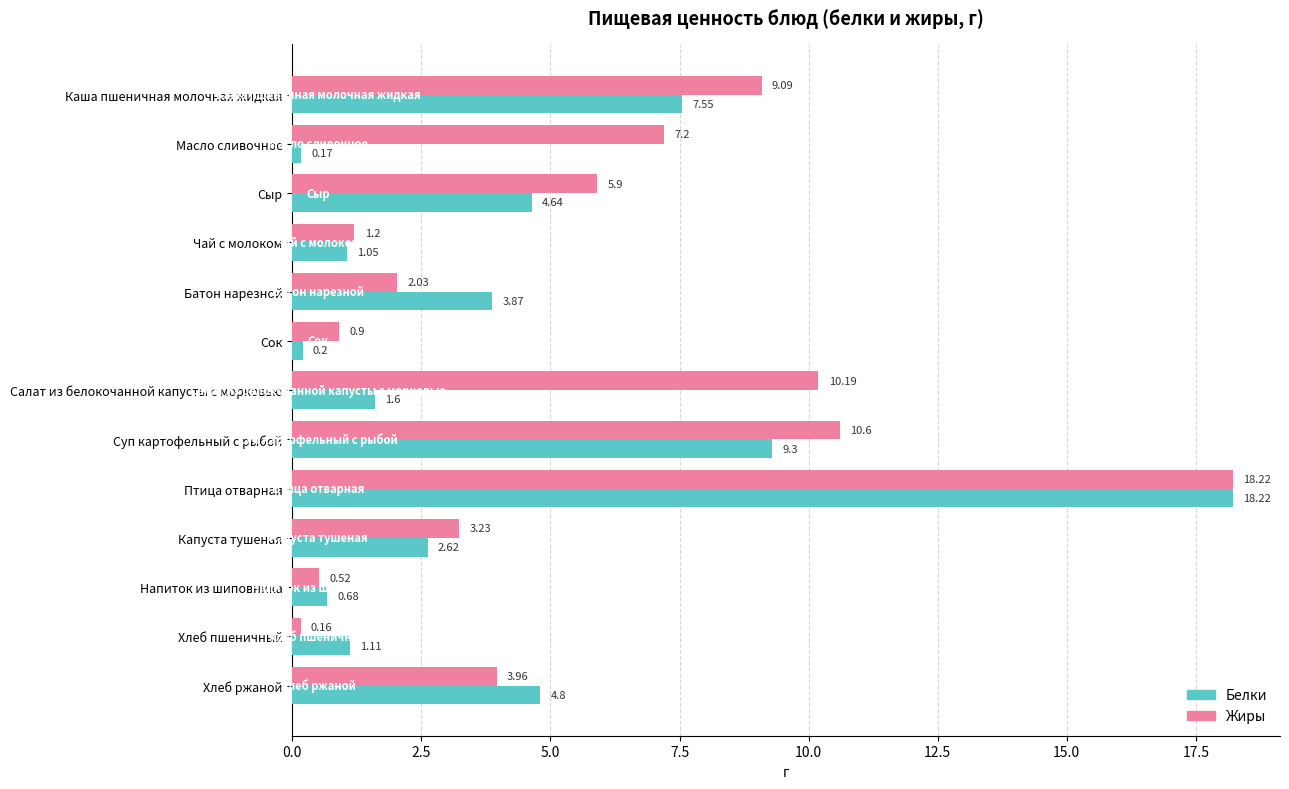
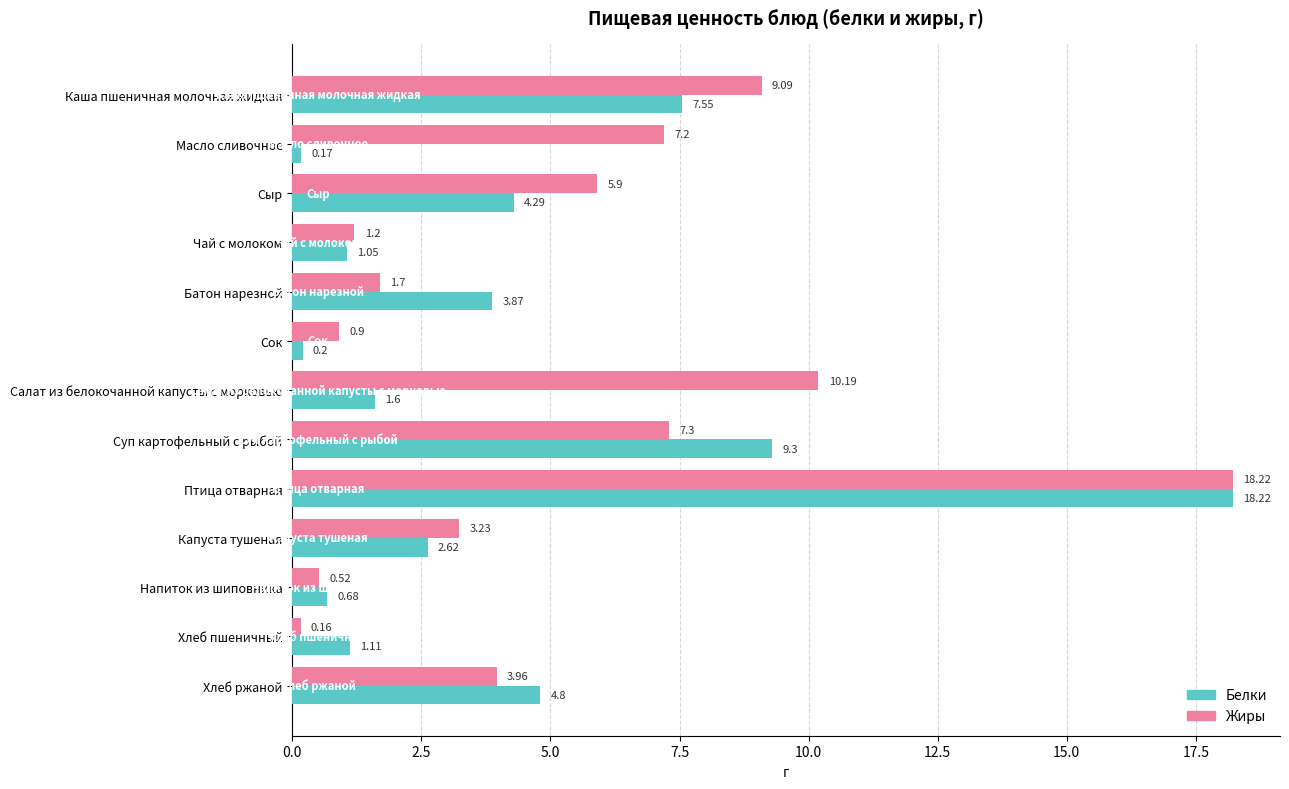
Белки, Сыр: 4.64 -> 4.29
Жиры, Батон нарезной: 2.03 -> 1.7
Жиры, Суп картофельный с рыбой: 10.6 -> 7.3
